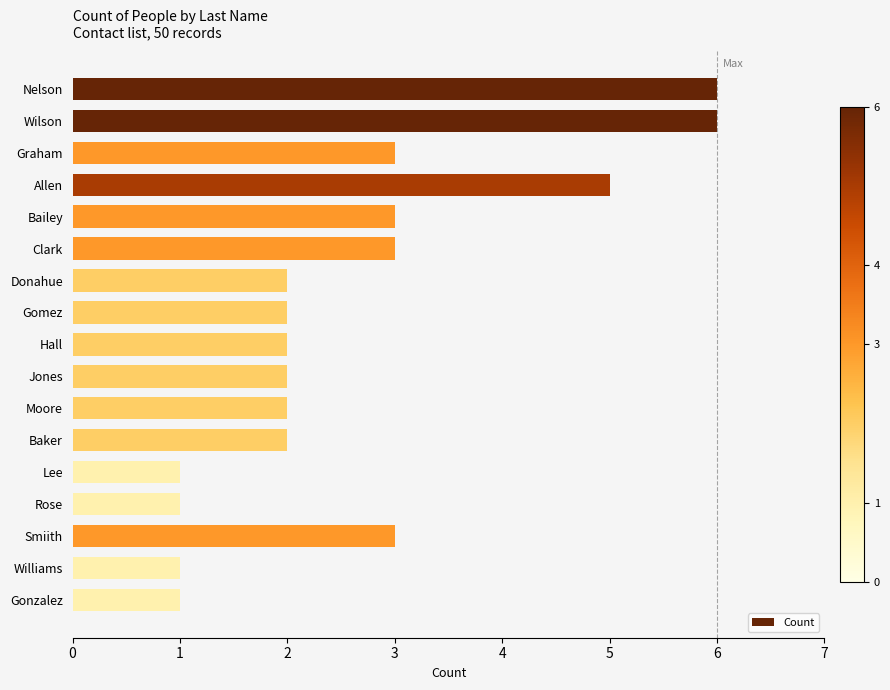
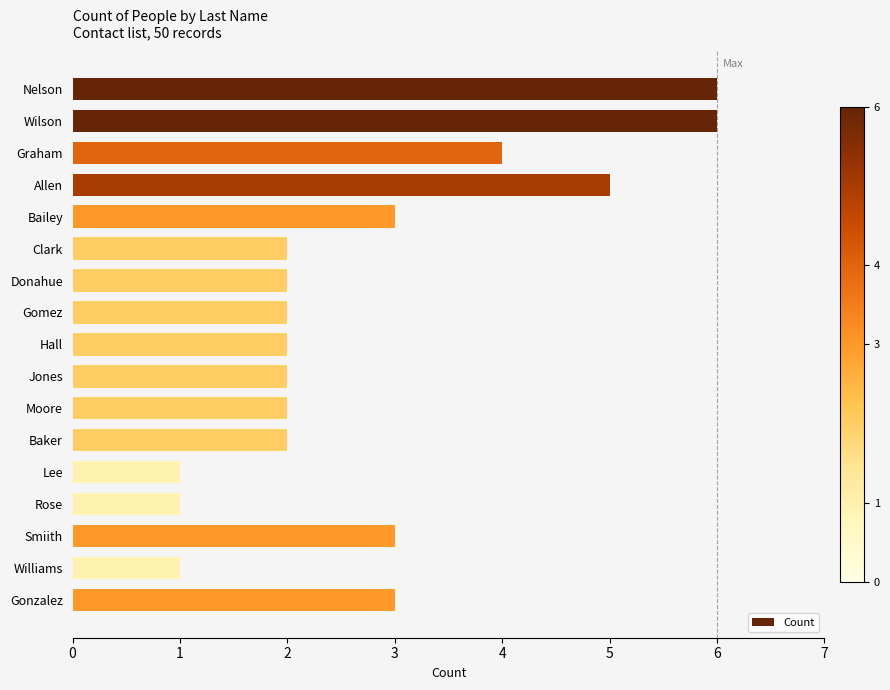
Graham: 3 -> 4
Clark: 3 -> 2
Gonzalez: 1 -> 3
